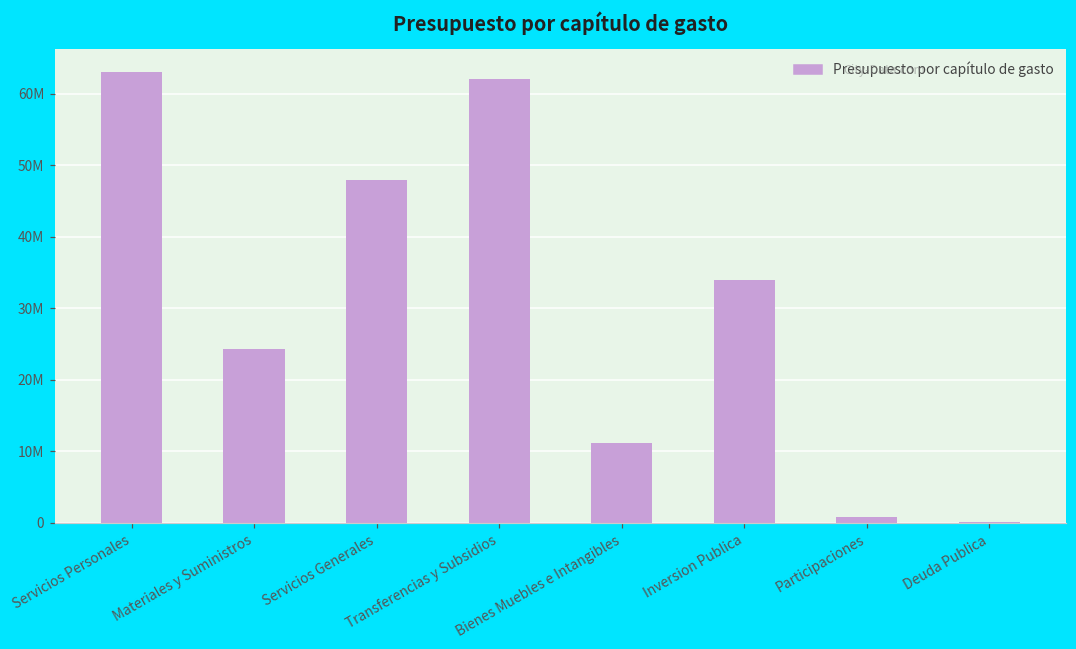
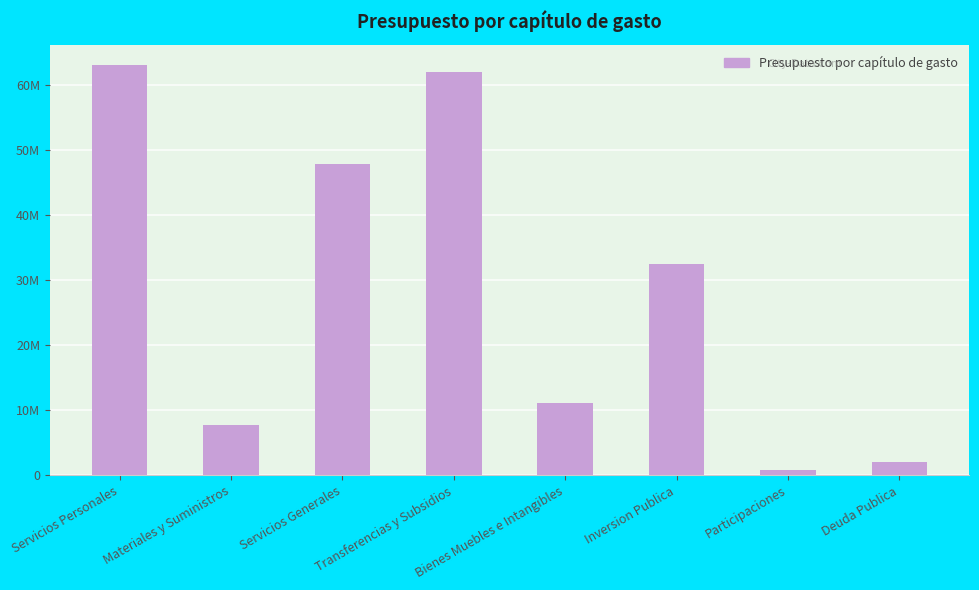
Materiales y Suministros: 24000000 -> 8000000
Inversion Publica: 34000000 -> 33000000
Deuda Publica: 0 -> 2000000
